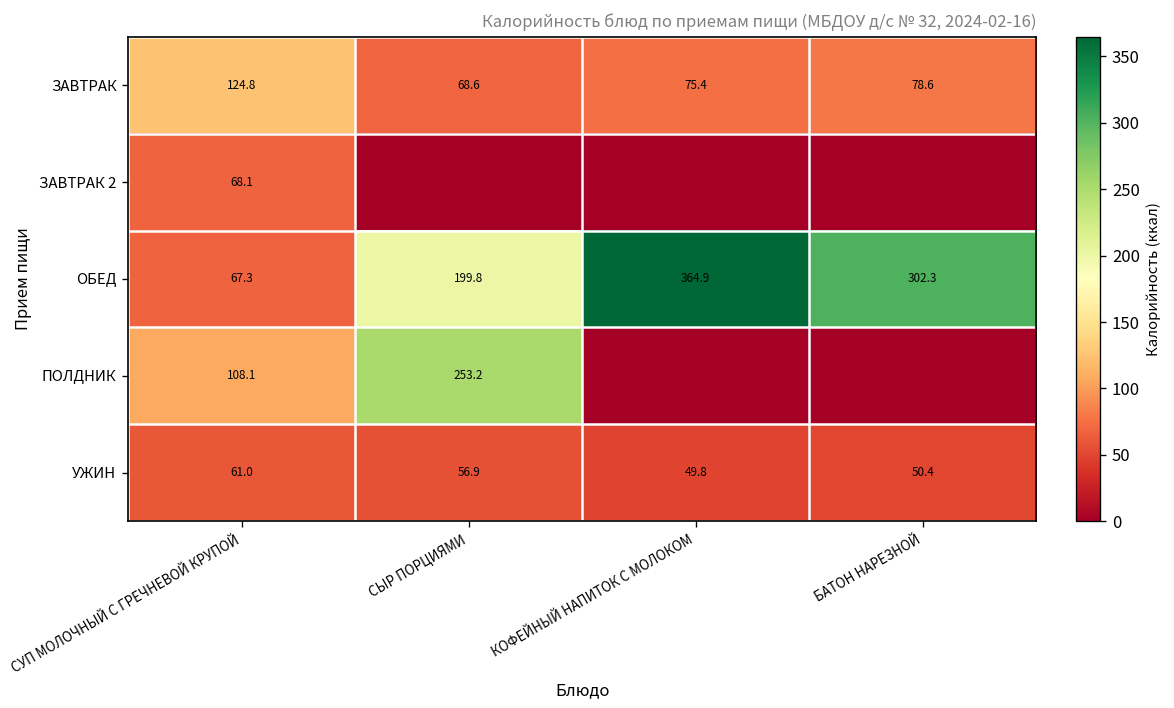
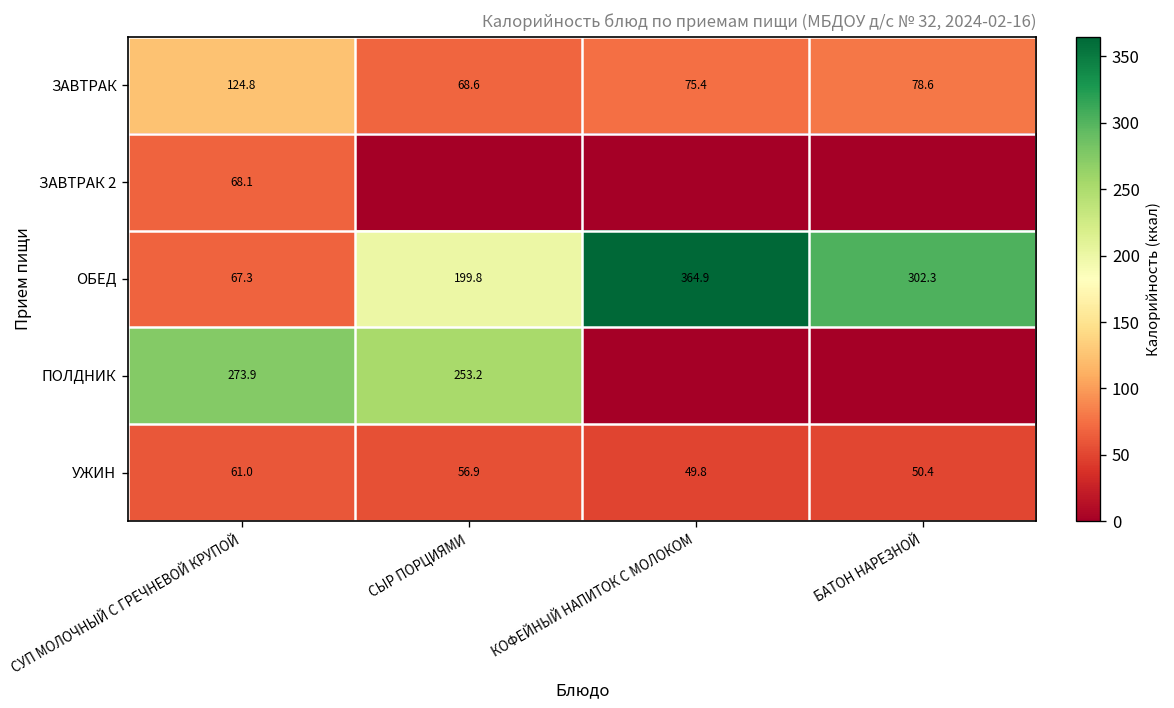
ПОЛДНИК, СУП МОЛОЧНЫЙ С ГРЕЧНЕВОЙ КРУПОЙ: 108.1 -> 273.9
